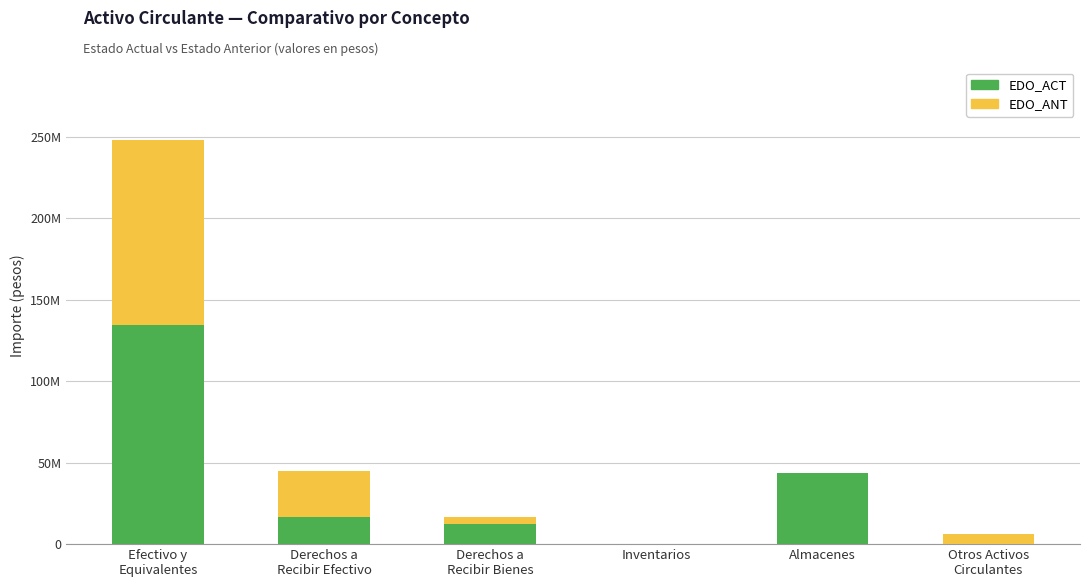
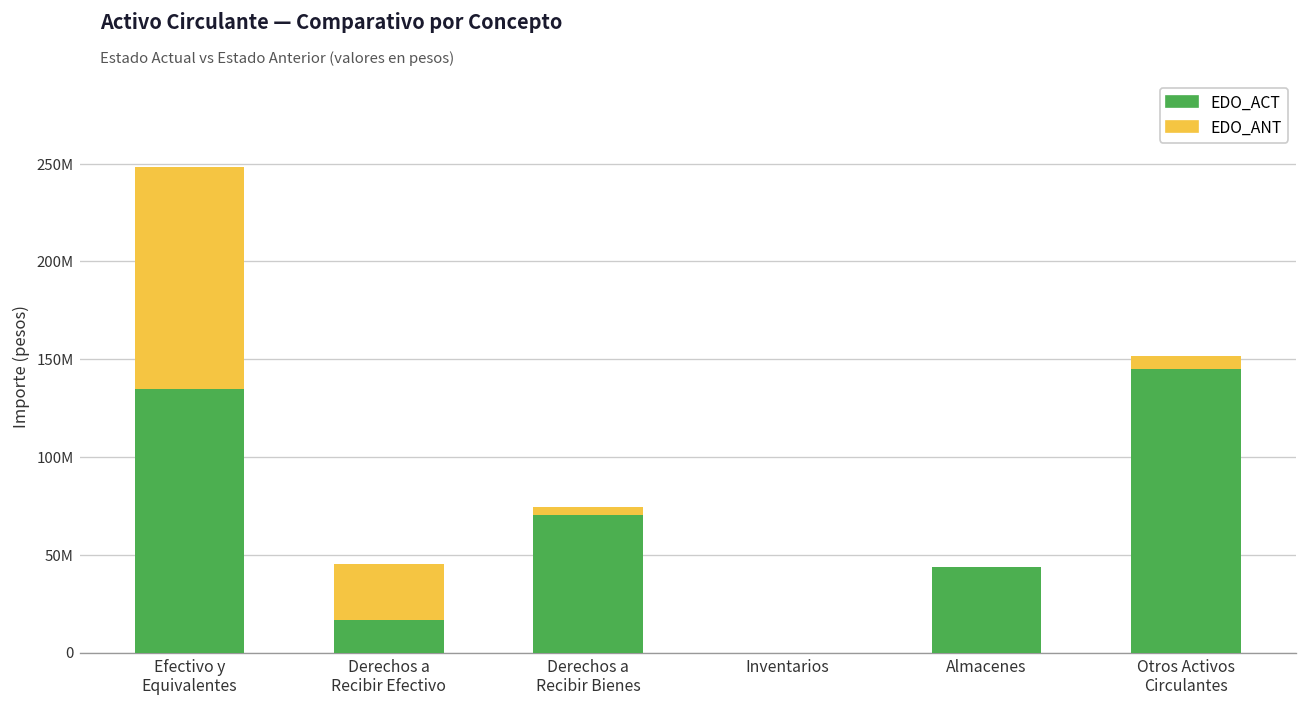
EDO_ACT, Derechos a Recibir Bienes: 13000000 -> 70000000
EDO_ACT, Otros Activos Circulantes: 0 -> 145000000
